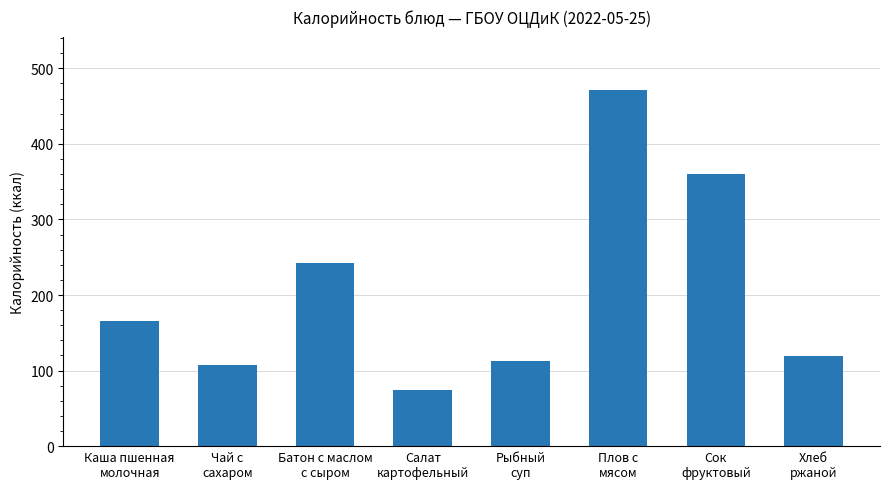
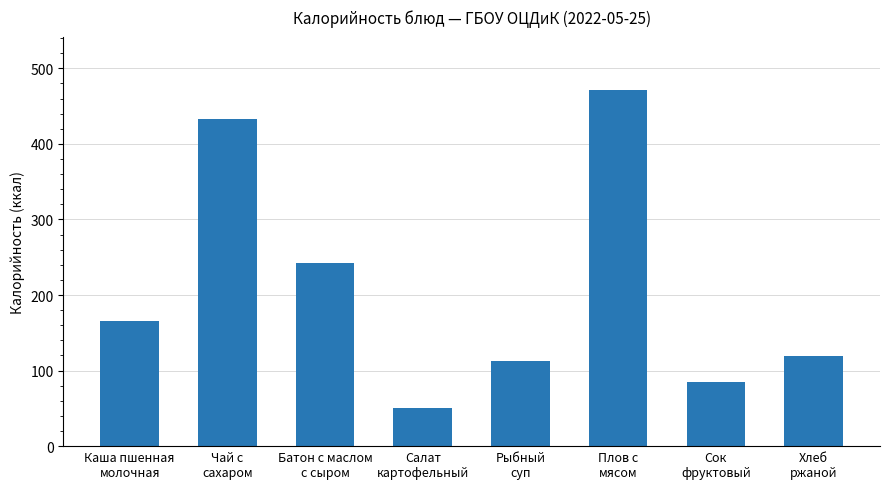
Чай с сахаром: 110 -> 430
Салат картофельный: 70 -> 50
Сок фруктовый: 360 -> 80
